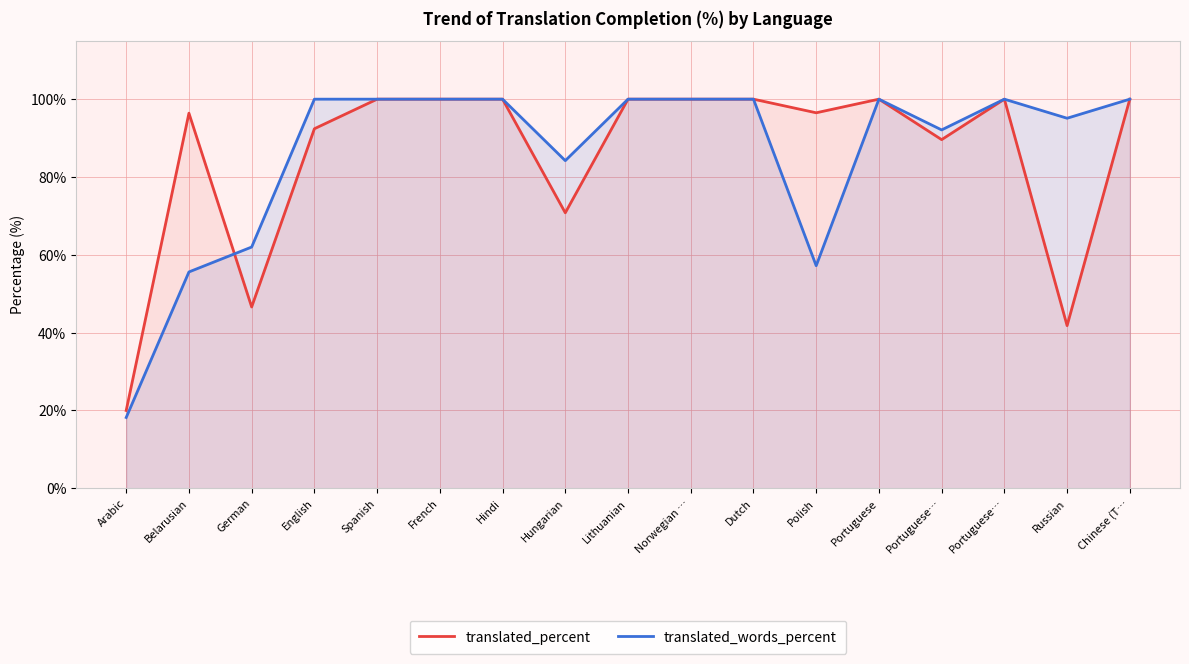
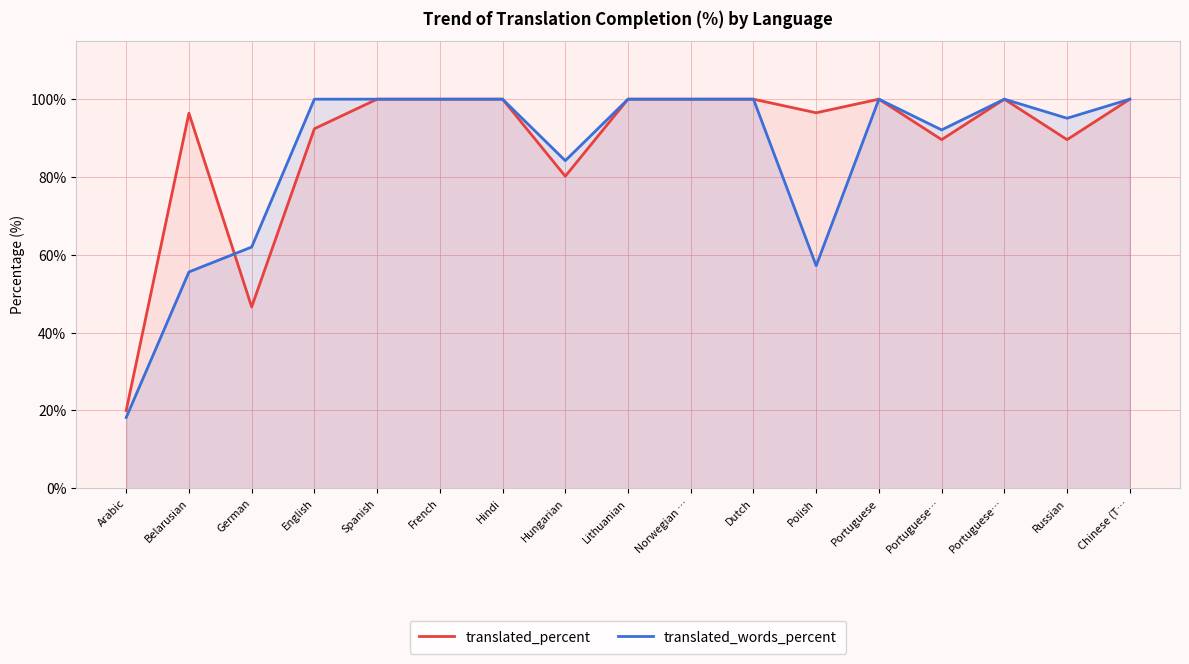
translated_percent, Hungarian: 71% -> 80%
translated_percent, Russian: 42% -> 90%
